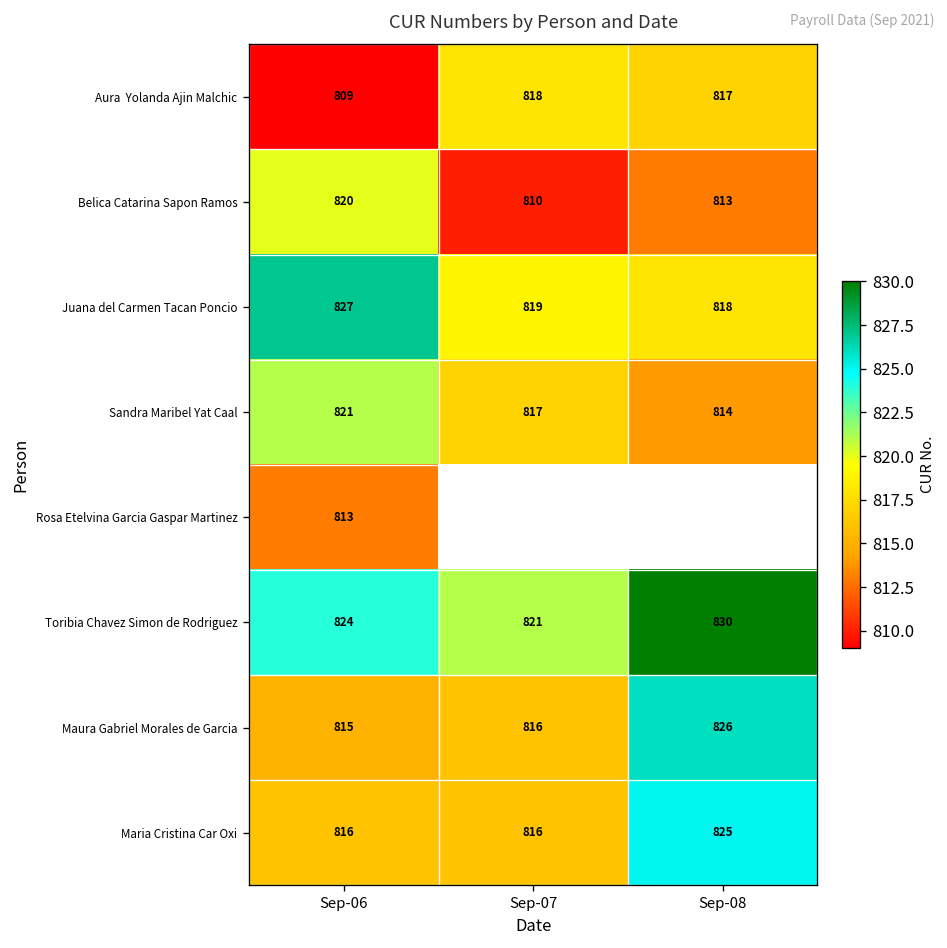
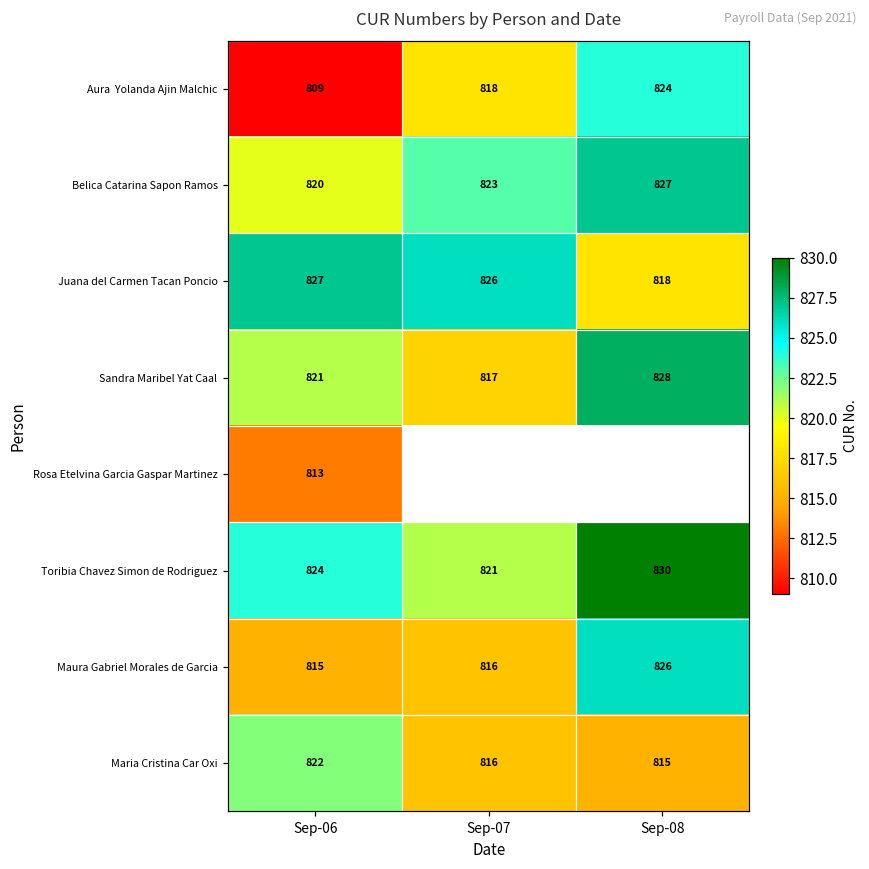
Aura Yolanda Ajin Malchic, Sep-08: 817 -> 824
Belica Catarina Sapon Ramos, Sep-07: 810 -> 823
Belica Catarina Sapon Ramos, Sep-08: 813 -> 827
Juana del Carmen Tacan Poncio, Sep-07: 819 -> 826
Sandra Maribel Yat Caal, Sep-08: 814 -> 828
Maria Cristina Car Oxi, Sep-06: 816 -> 822
Maria Cristina Car Oxi, Sep-08: 825 -> 815
